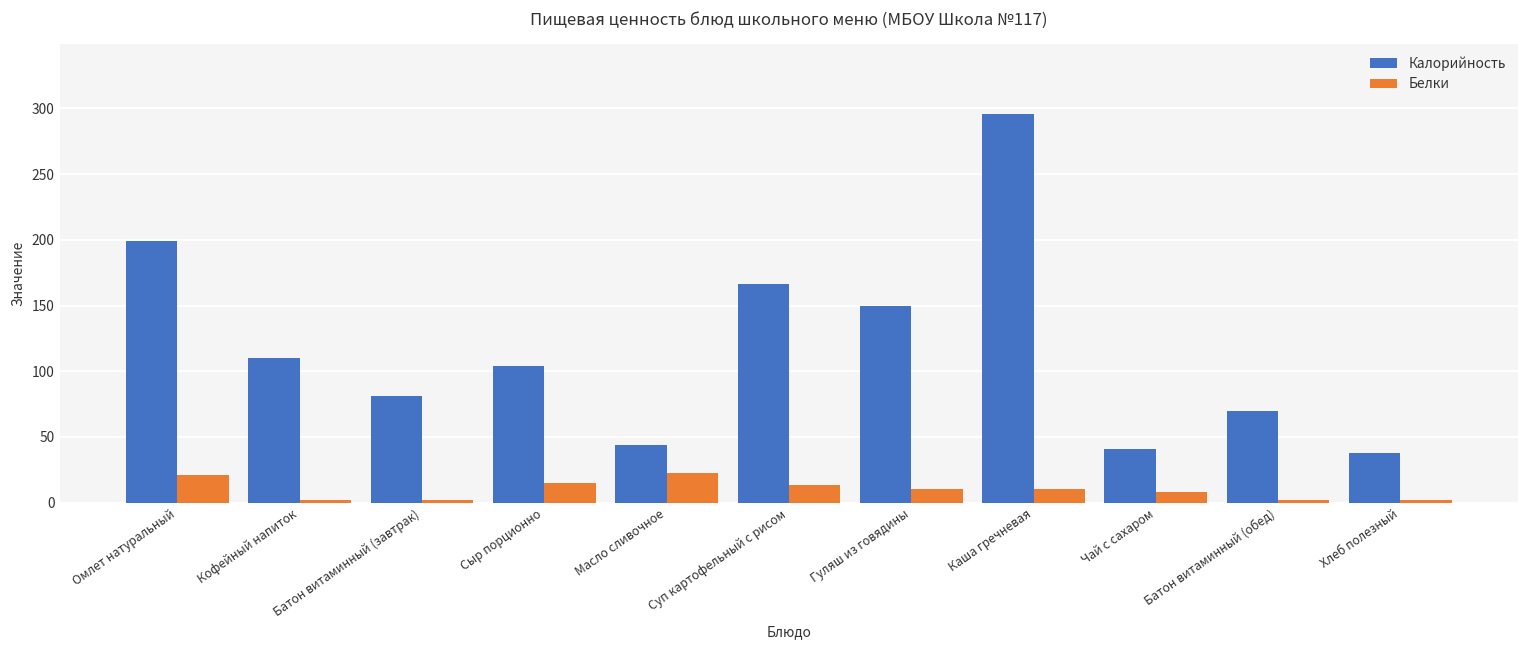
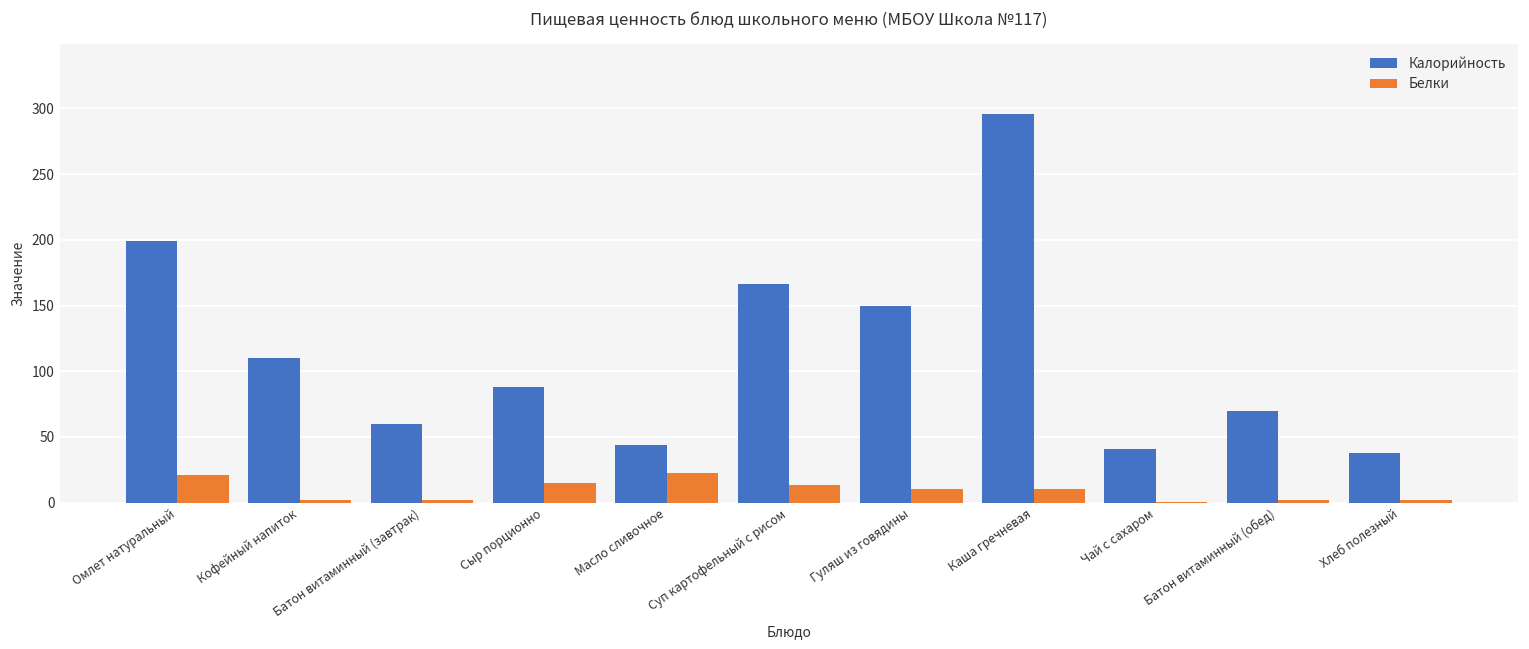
Калорийность, Батон витаминный (завтрак): 81 -> 60
Калорийность, Сыр порционно: 104 -> 88
Белки, Чай с сахаром: 8 -> 0
